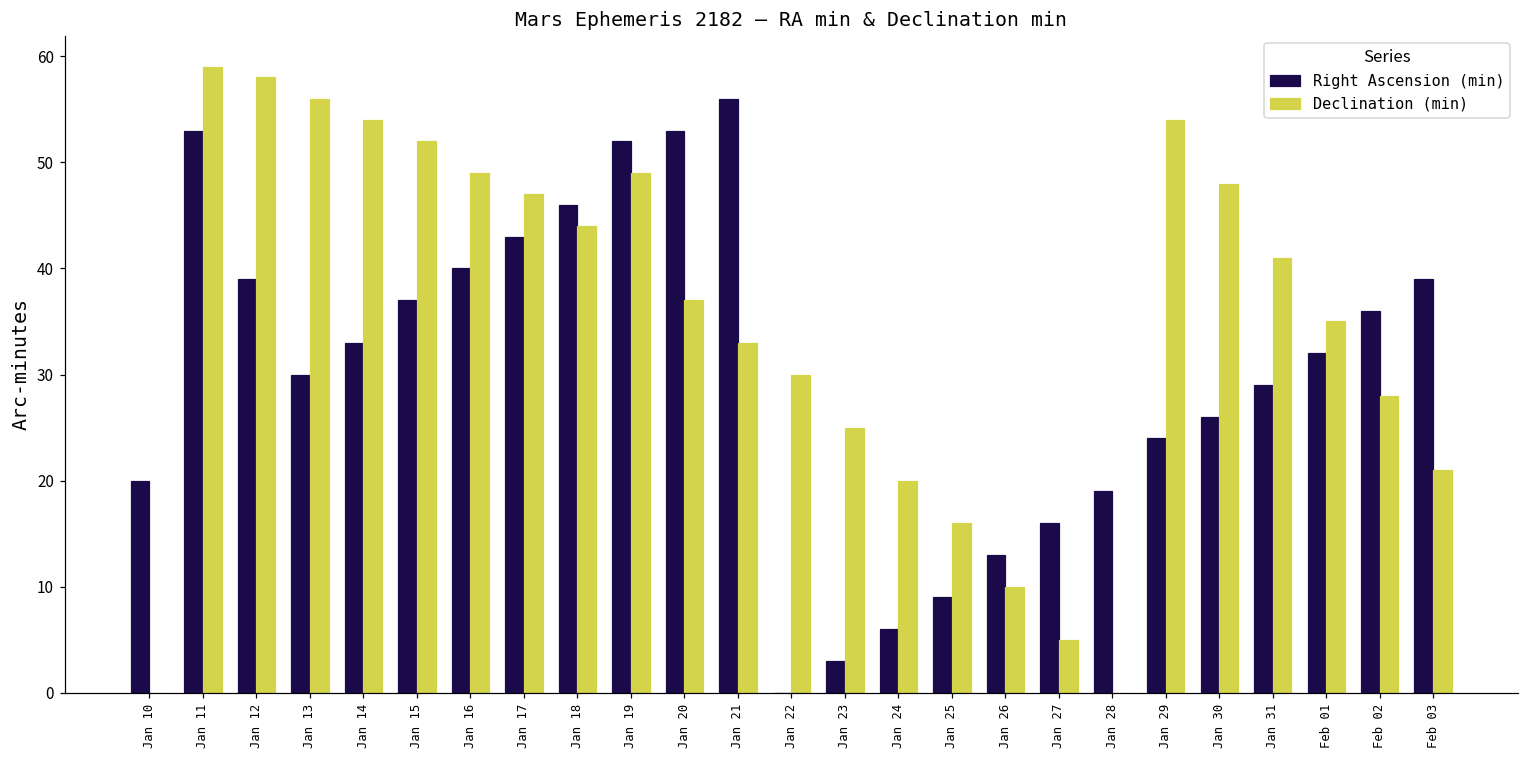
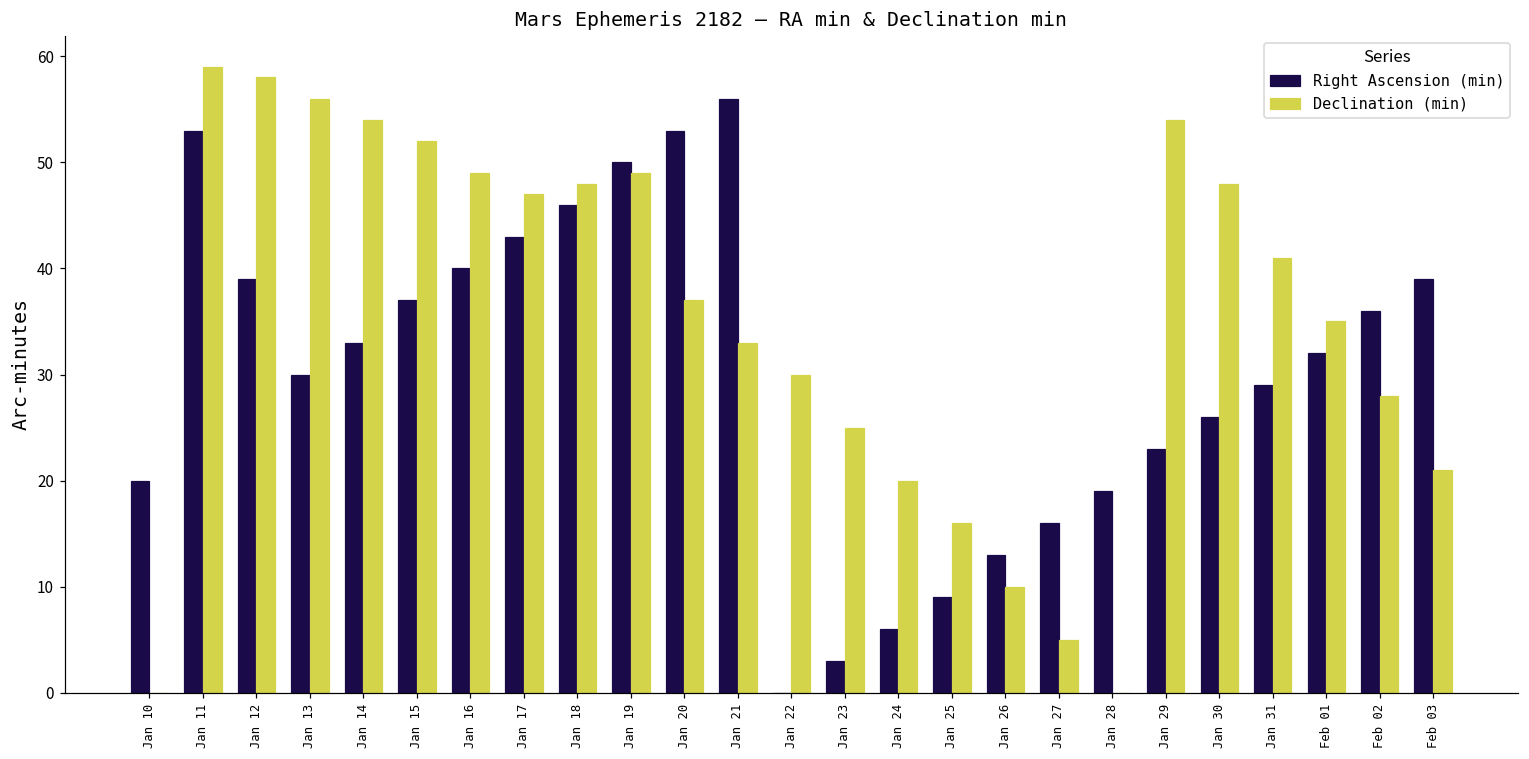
Declination (min), Jan 18: 44 -> 48
Right Ascension (min), Jan 19: 52 -> 50
Right Ascension (min), Jan 29: 24 -> 23
